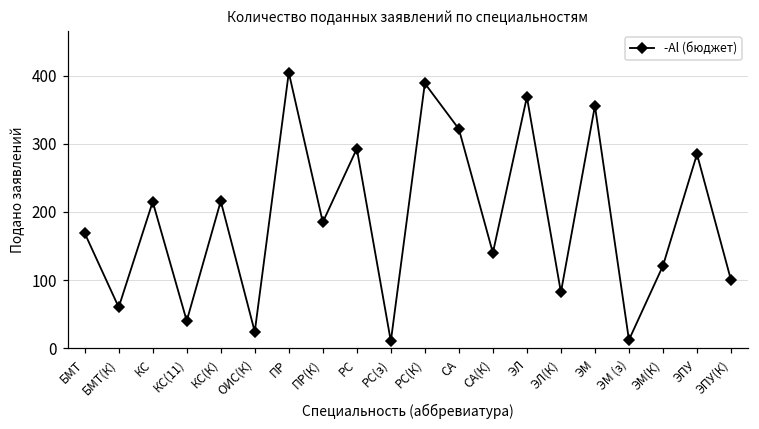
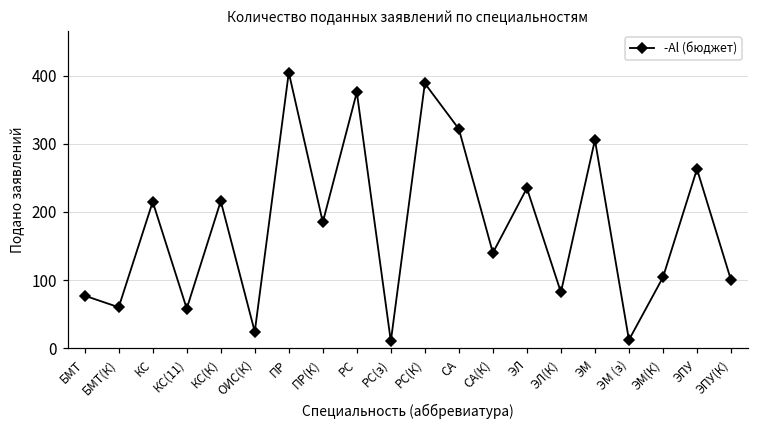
БМТ: 170 -> 80
КС(11): 40 -> 60
РС: 290 -> 380
ЭЛ: 370 -> 240
ЭМ: 360 -> 310
ЭМ(К): 120 -> 100
ЭПУ: 290 -> 260
